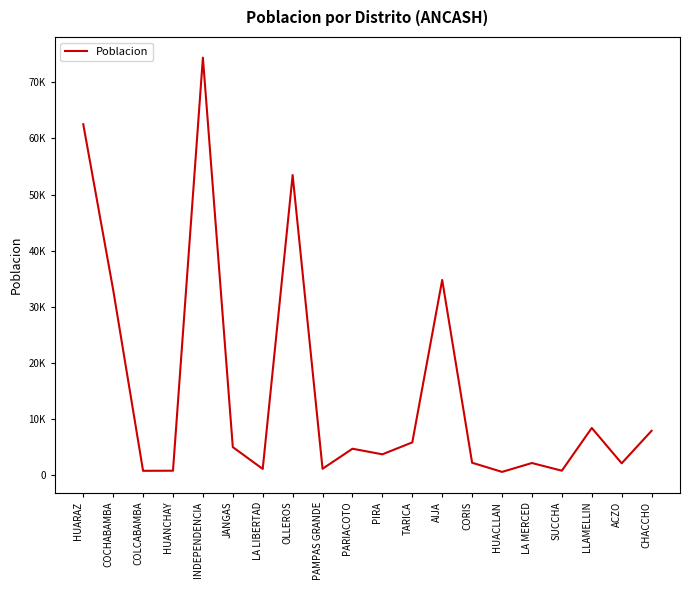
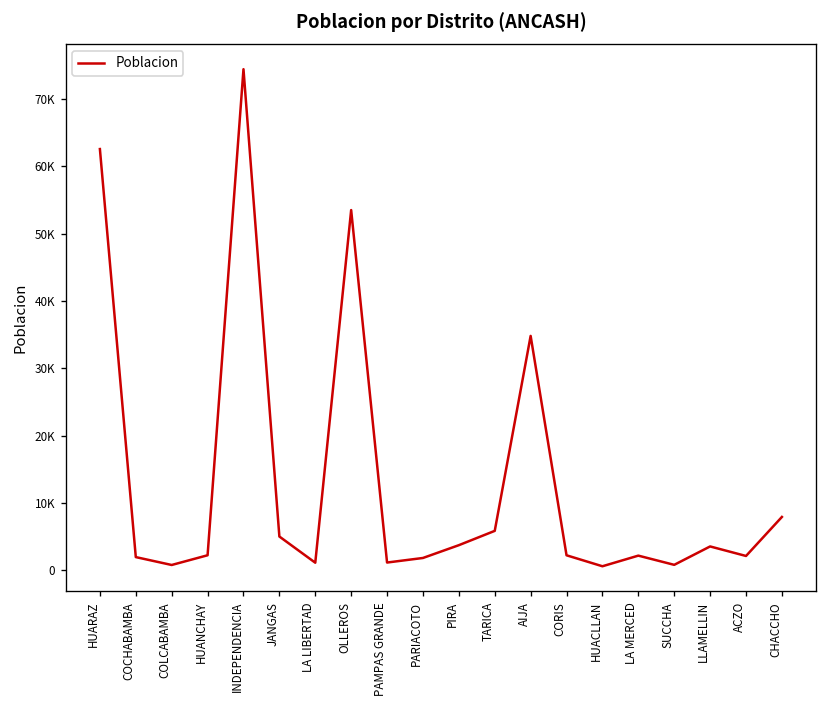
COCHABAMBA: 33000 -> 2000
HUANCHAY: 1000 -> 2000
PARIACOTO: 5000 -> 2000
LLAMELLIN: 8000 -> 4000
